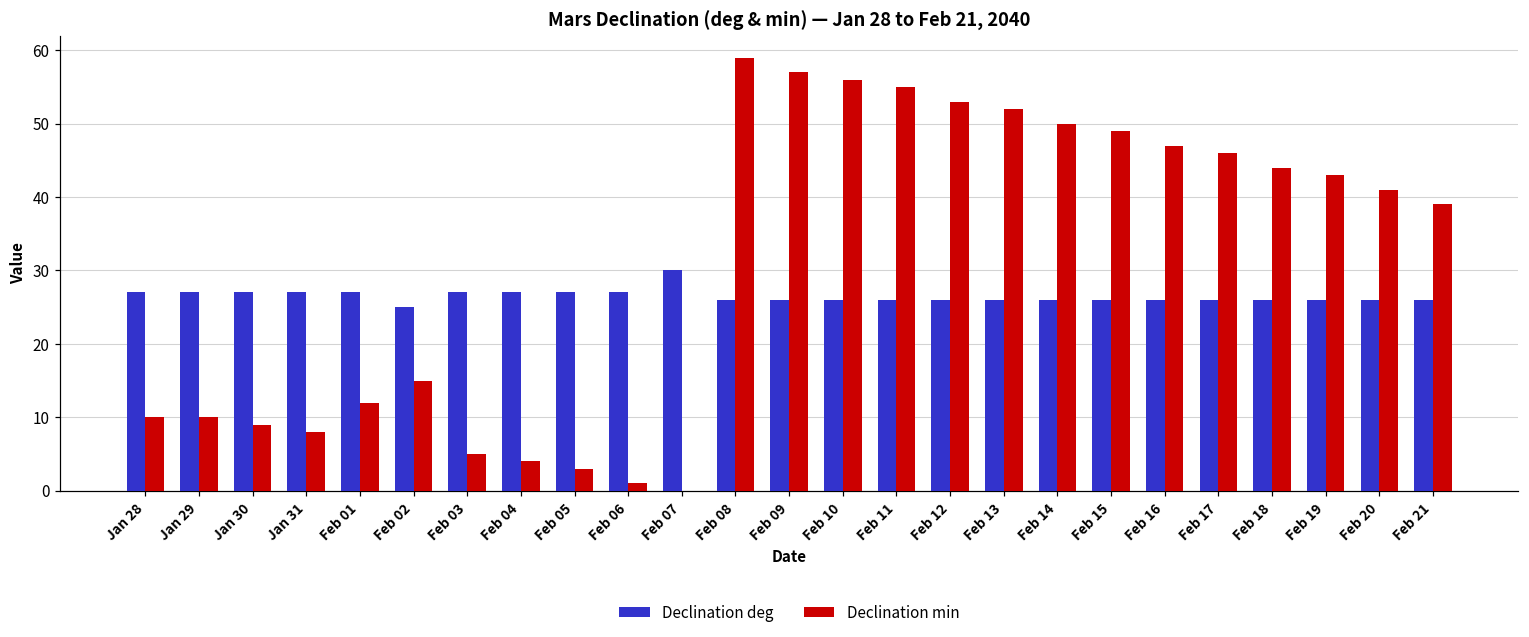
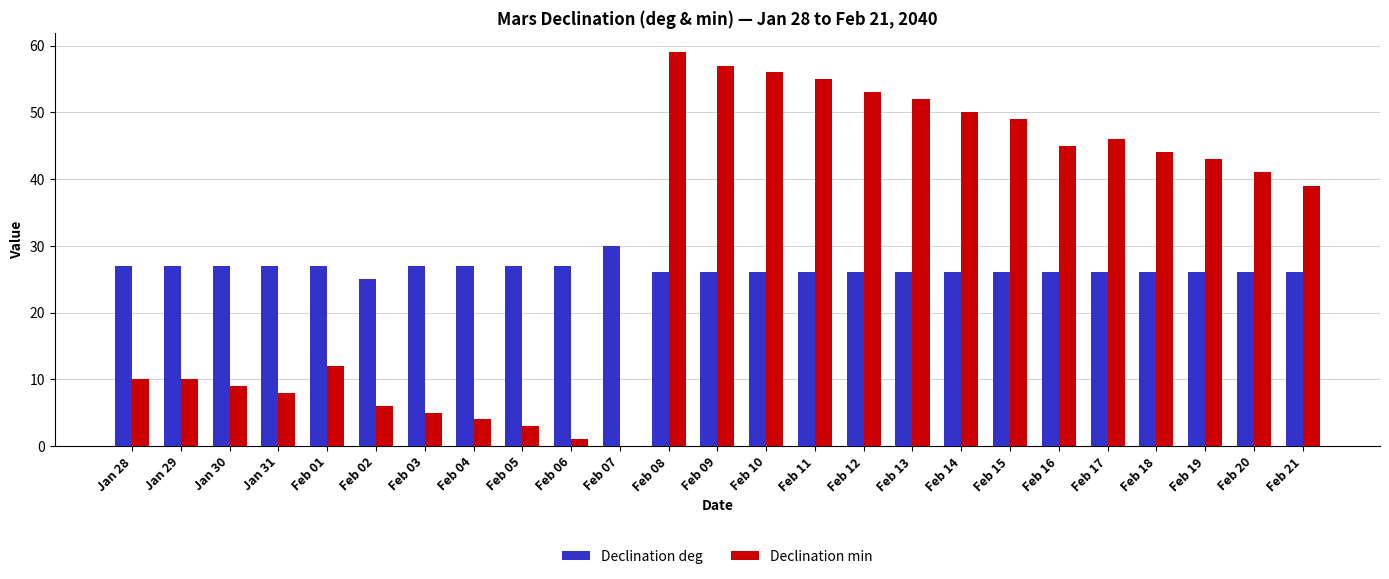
Declination min, Feb 02: 15 -> 6
Declination min, Feb 16: 47 -> 45
